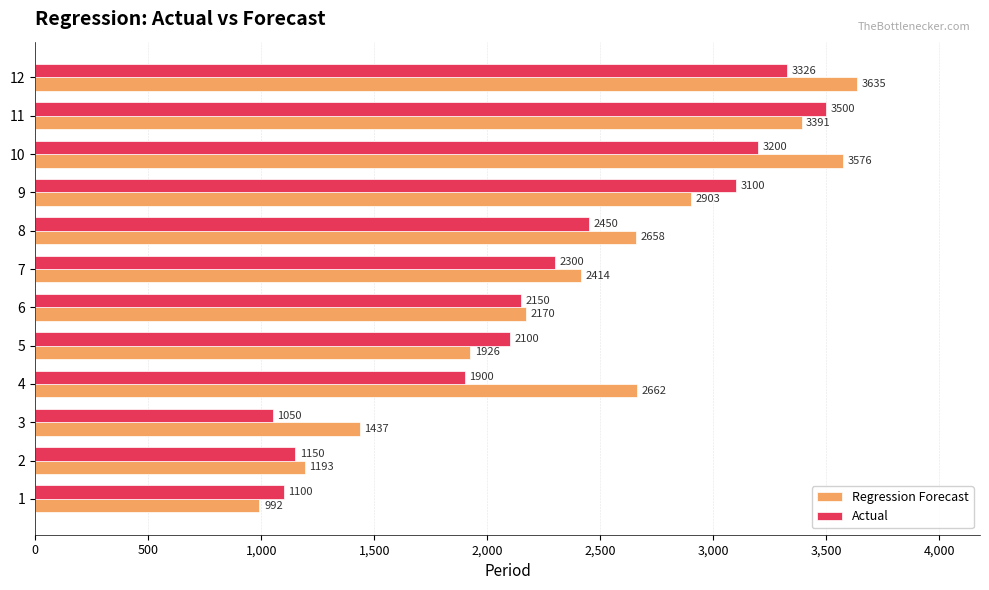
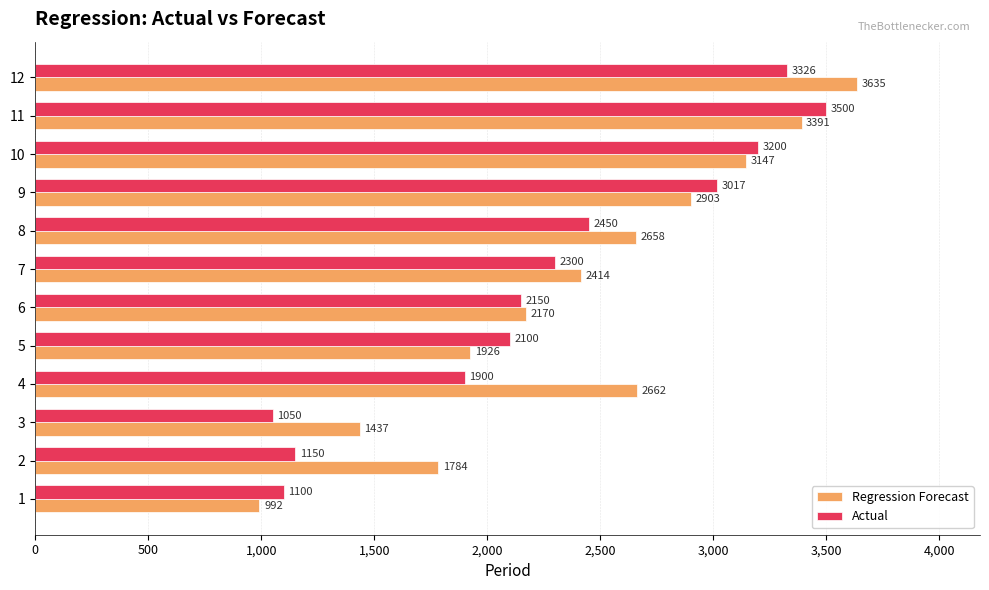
Regression Forecast, 10: 3576 -> 3147
Actual, 9: 3100 -> 3017
Regression Forecast, 2: 1193 -> 1784
